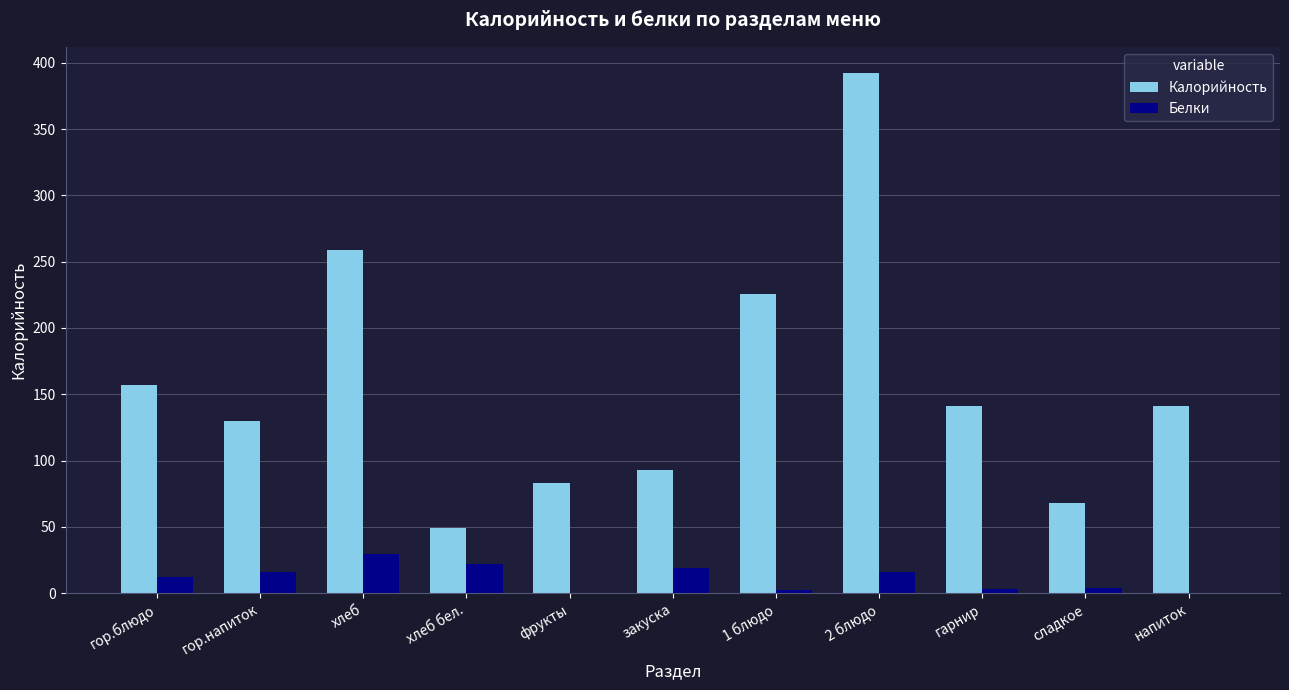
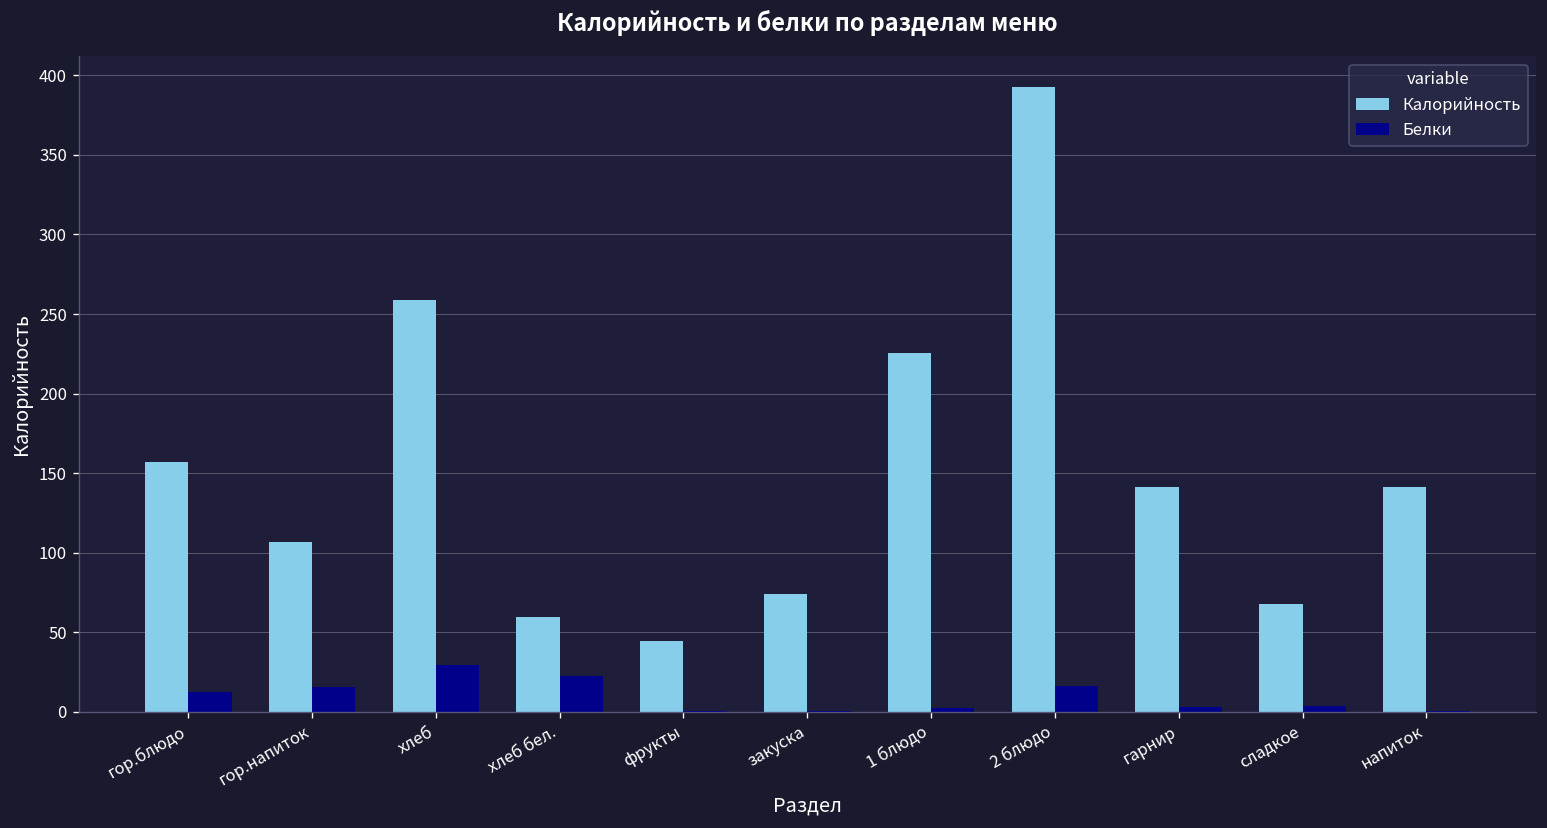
Калорийность, гор.напиток: 130 -> 107
Калорийность, хлеб бел.: 49 -> 60
Калорийность, фрукты: 83 -> 44
Калорийность, закуска: 93 -> 74
Белки, закуска: 19 -> 1
